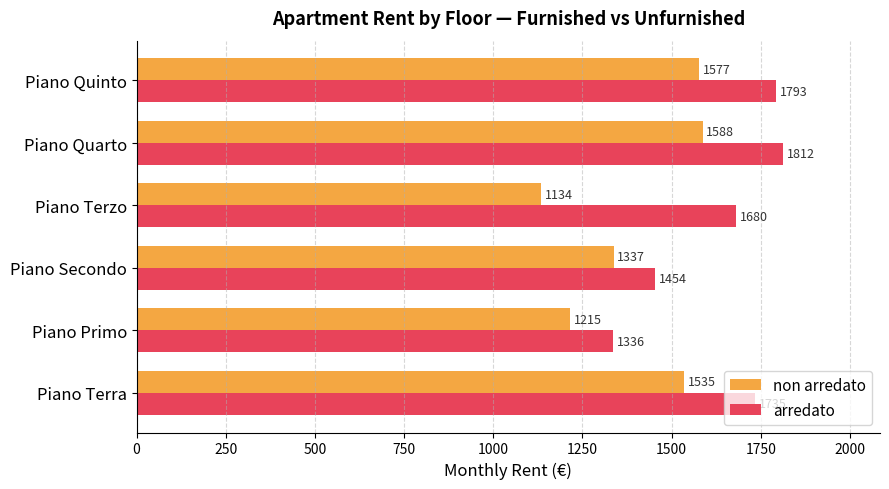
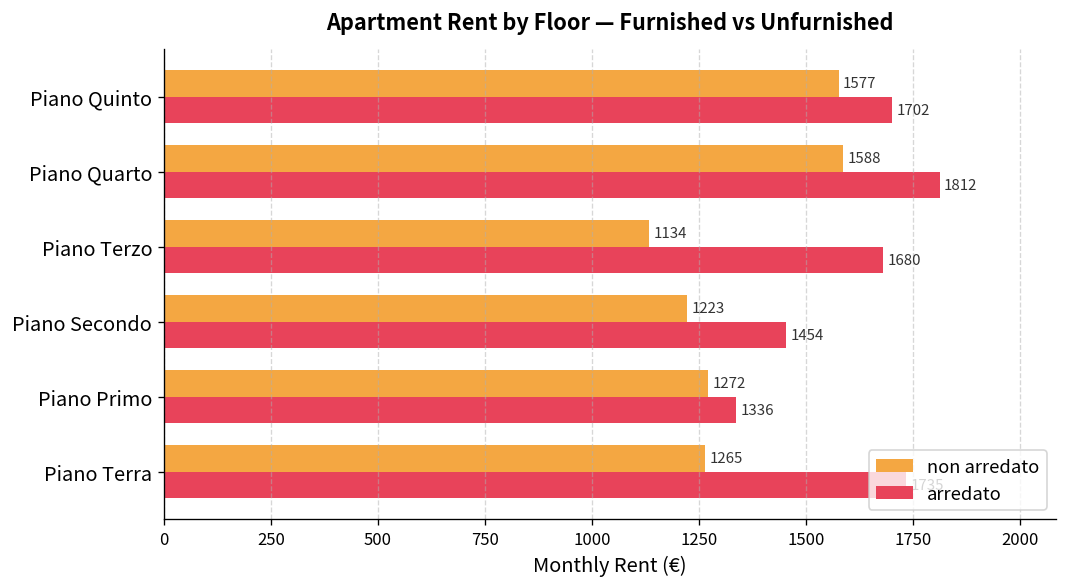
arredato, Piano Quinto: 1793 -> 1702
non arredato, Piano Secondo: 1337 -> 1223
non arredato, Piano Primo: 1215 -> 1272
non arredato, Piano Terra: 1535 -> 1265
